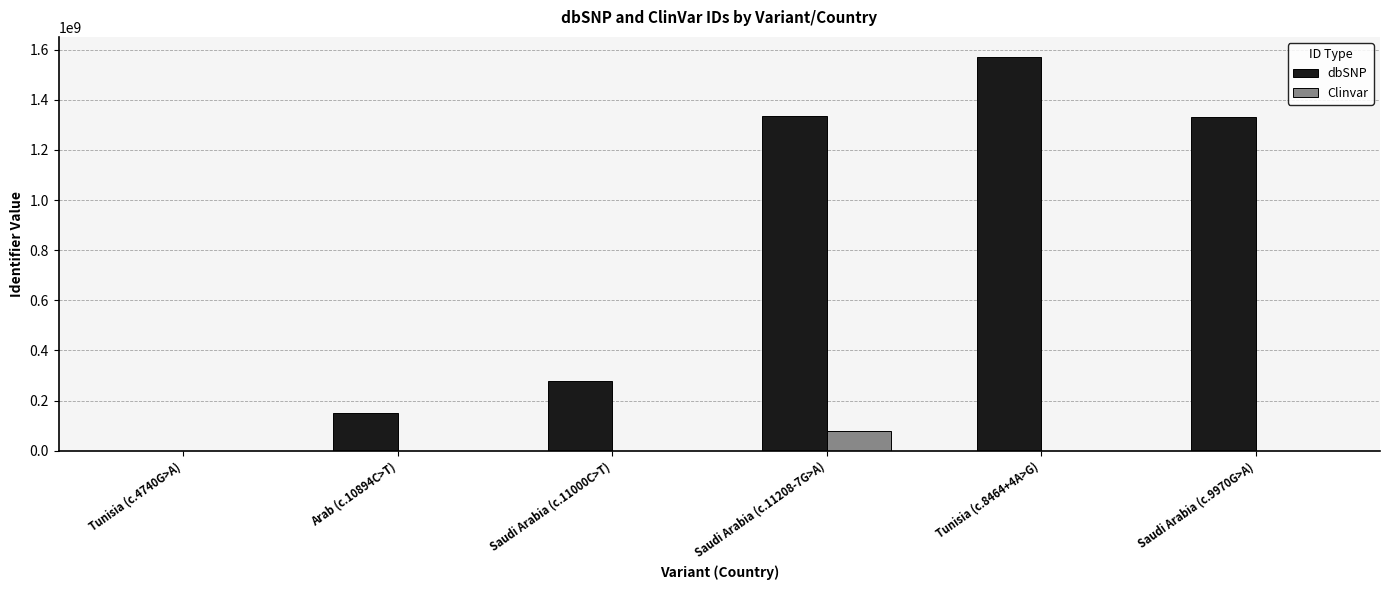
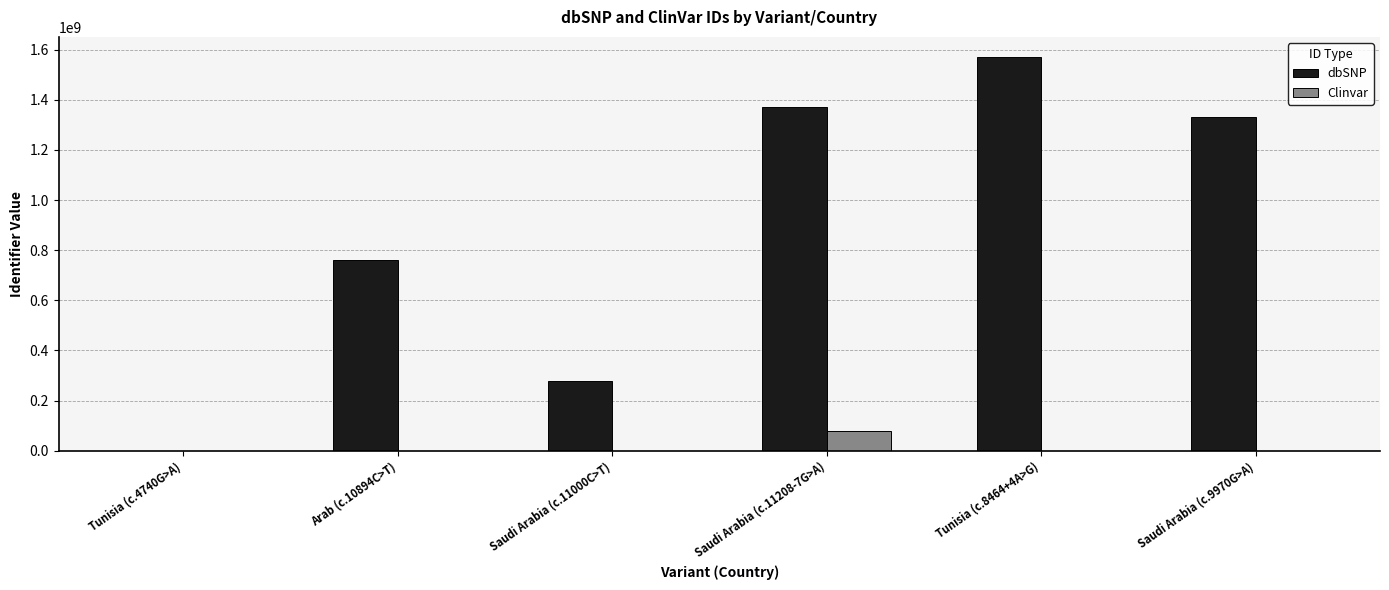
dbSNP, Arab (c.10894C>T): 150000000 -> 760000000
dbSNP, Saudi Arabia (c.11208-7G>A): 1340000000 -> 1370000000
